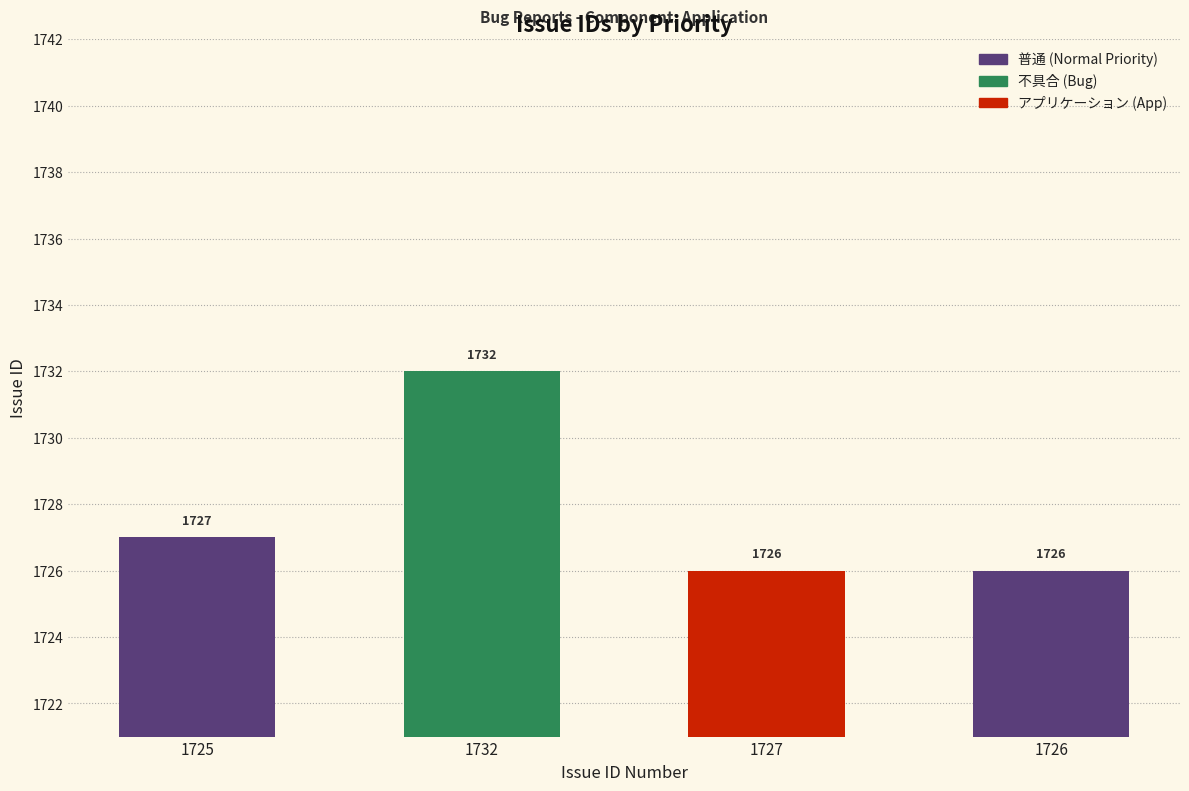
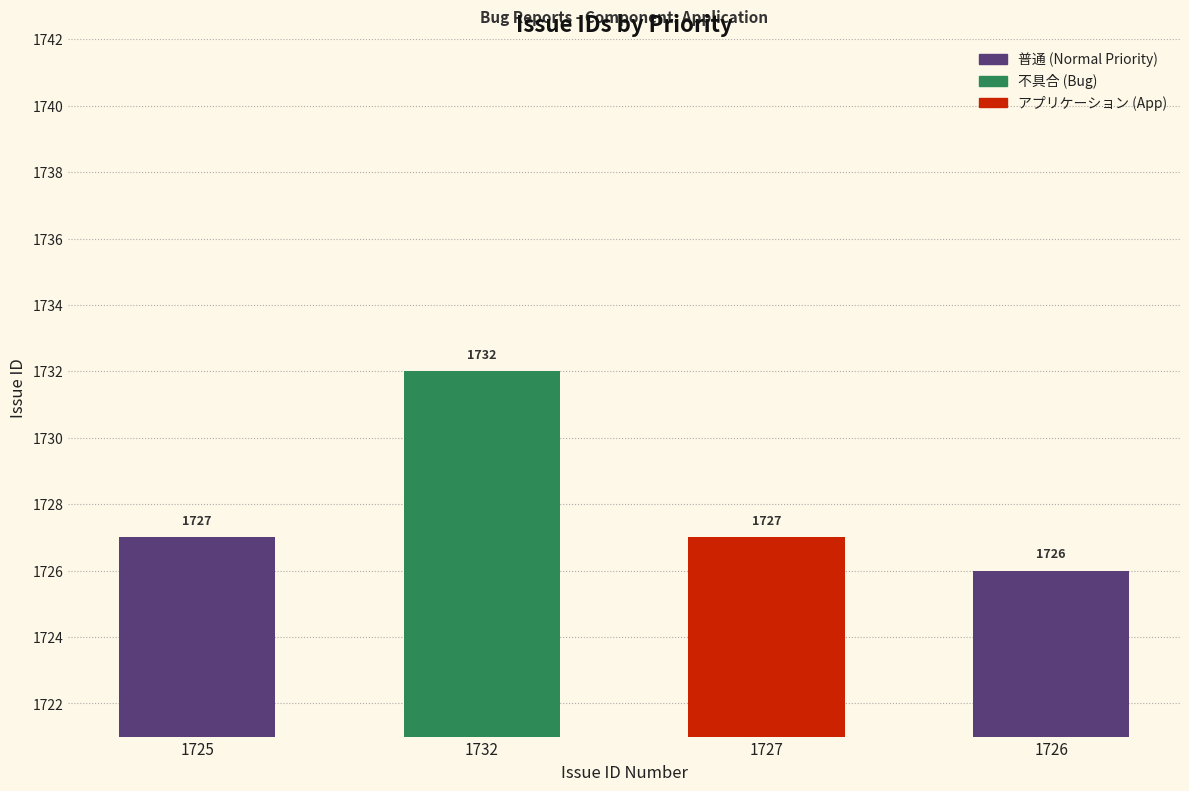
1727: 1726 -> 1727
